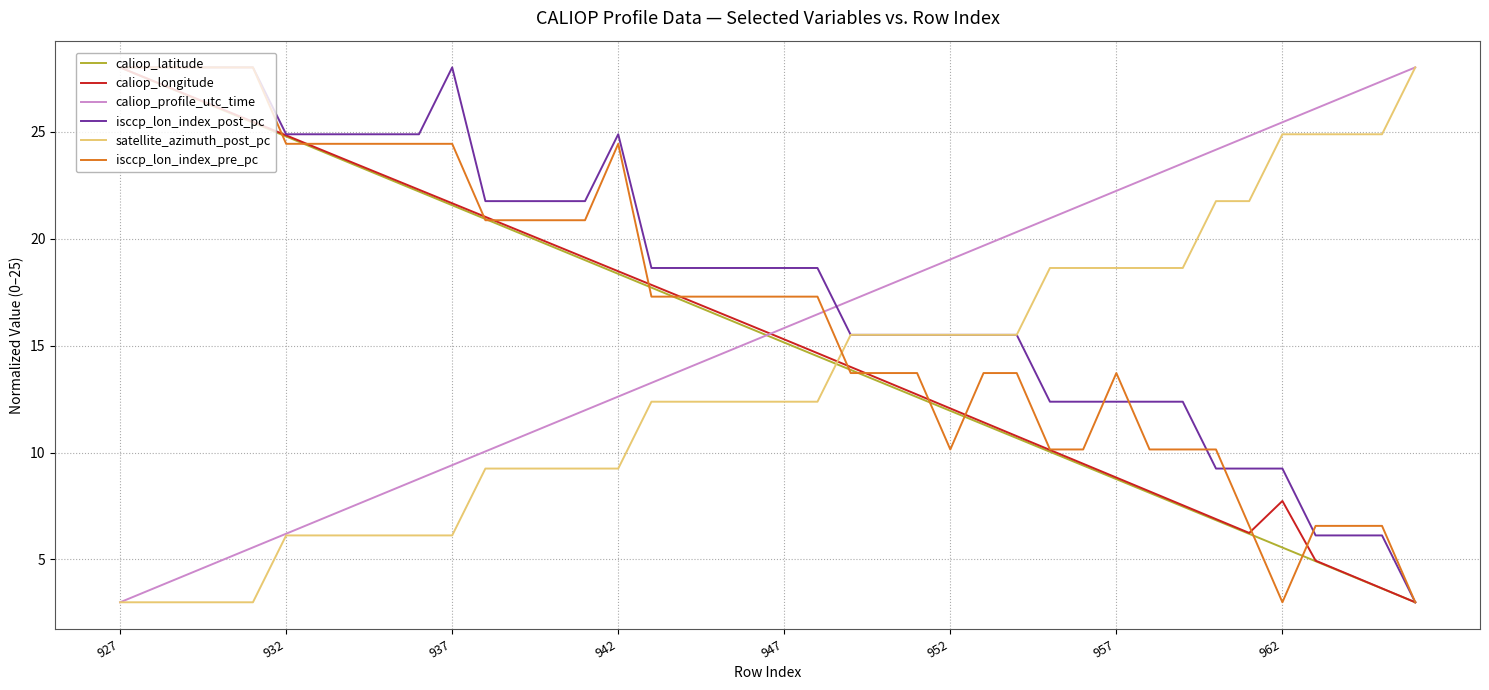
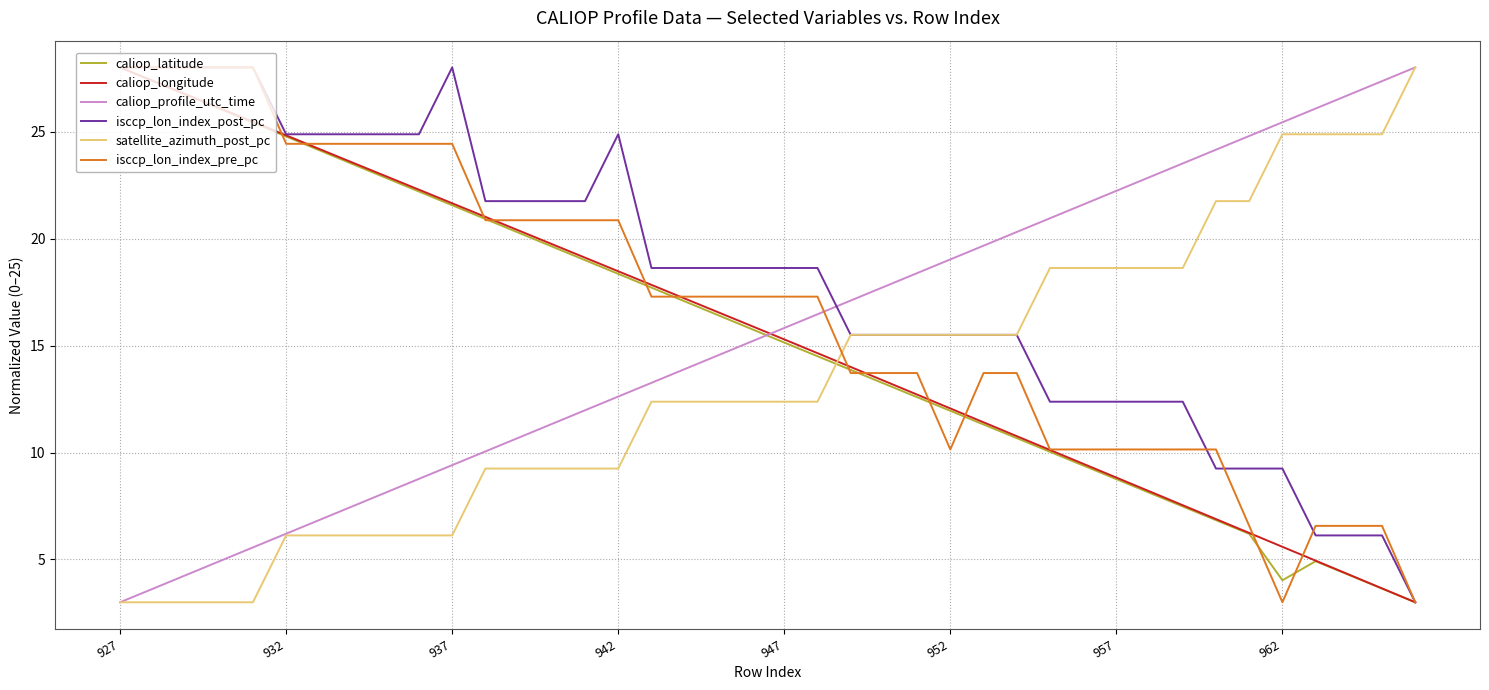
isccp_lon_index_pre_pc, 942: 24.4 -> 20.9
isccp_lon_index_pre_pc, 957: 13.7 -> 10.1
caliop_latitude, 962: 5.6 -> 4.0
caliop_longitude, 962: 7.7 -> 5.6
